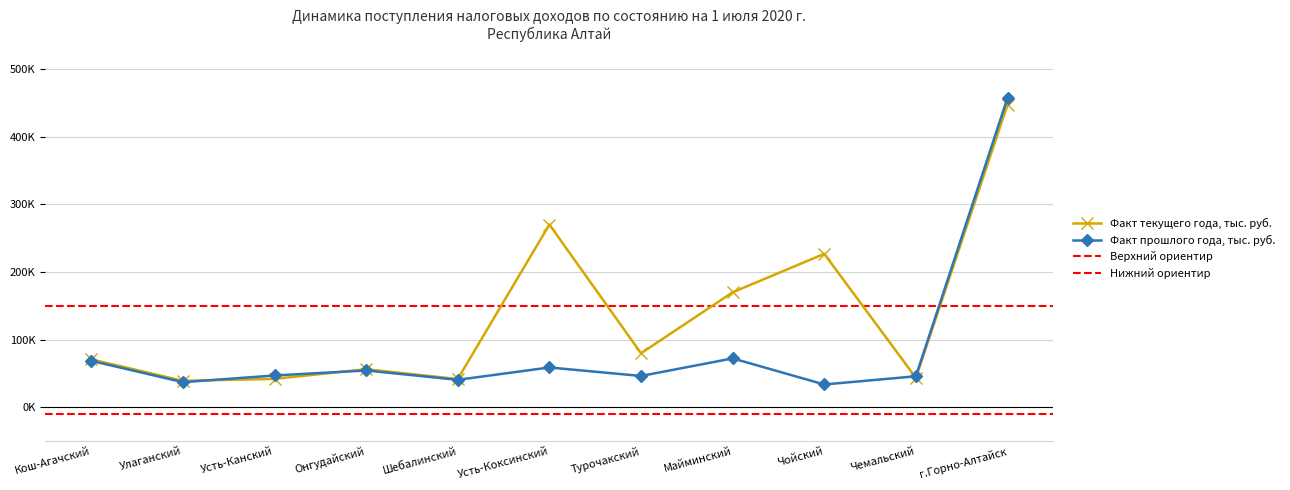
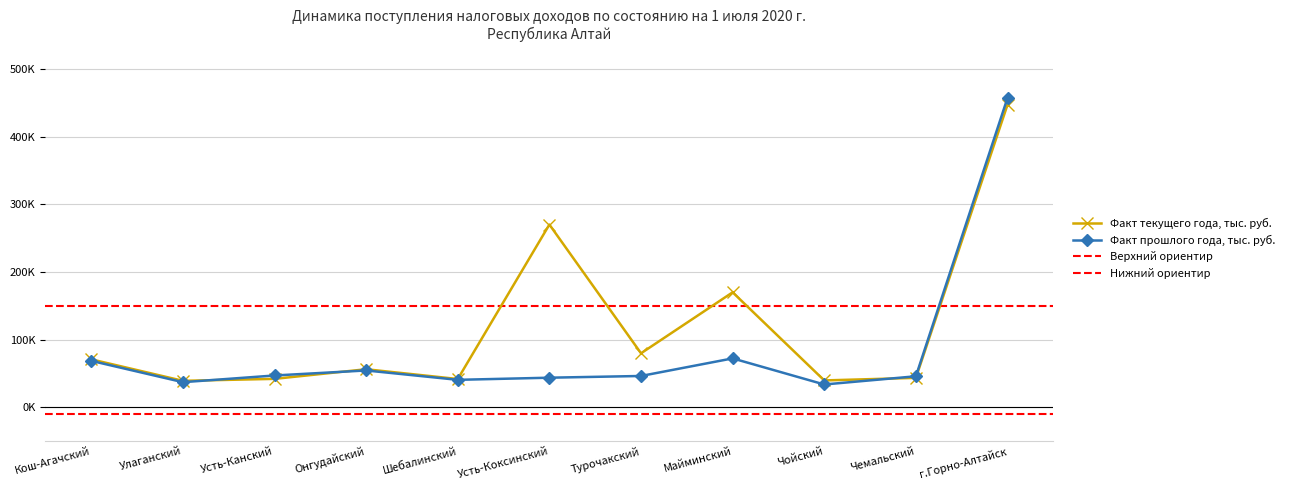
Факт прошлого года, тыс. руб., Усть-Коксинский: 60000 -> 40000
Факт текущего года, тыс. руб., Чойский: 230000 -> 40000
